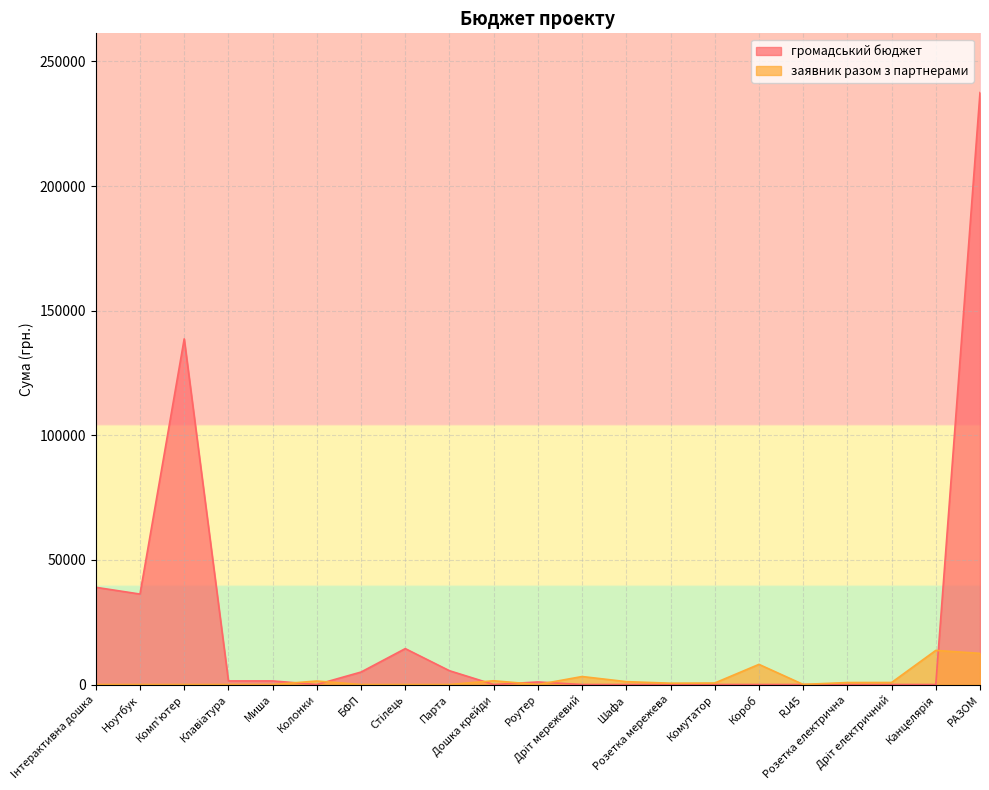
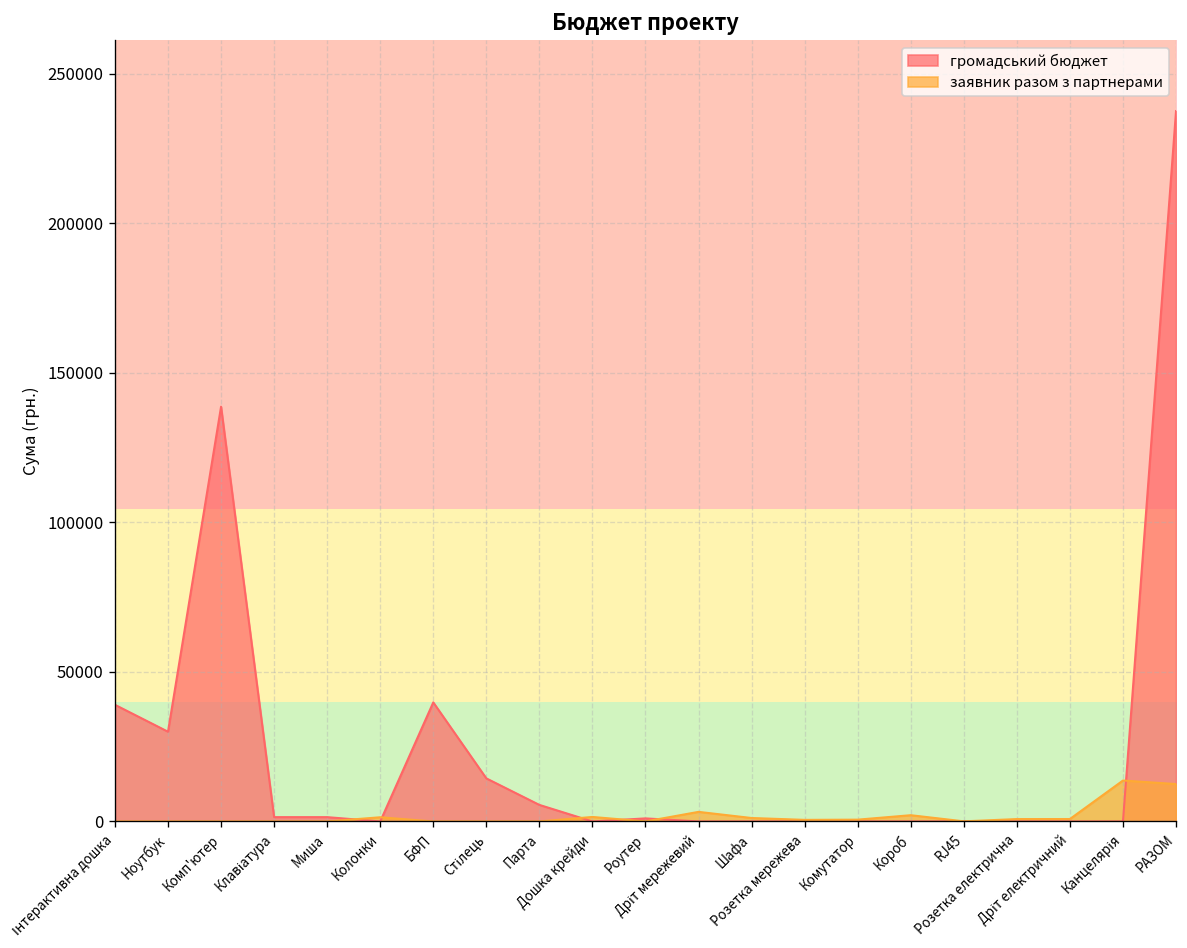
громадський бюджет, Ноутбук: 36000 -> 30000
громадський бюджет, БФП: 5000 -> 40000
заявник разом з партнерами, Короб: 8000 -> 2000
